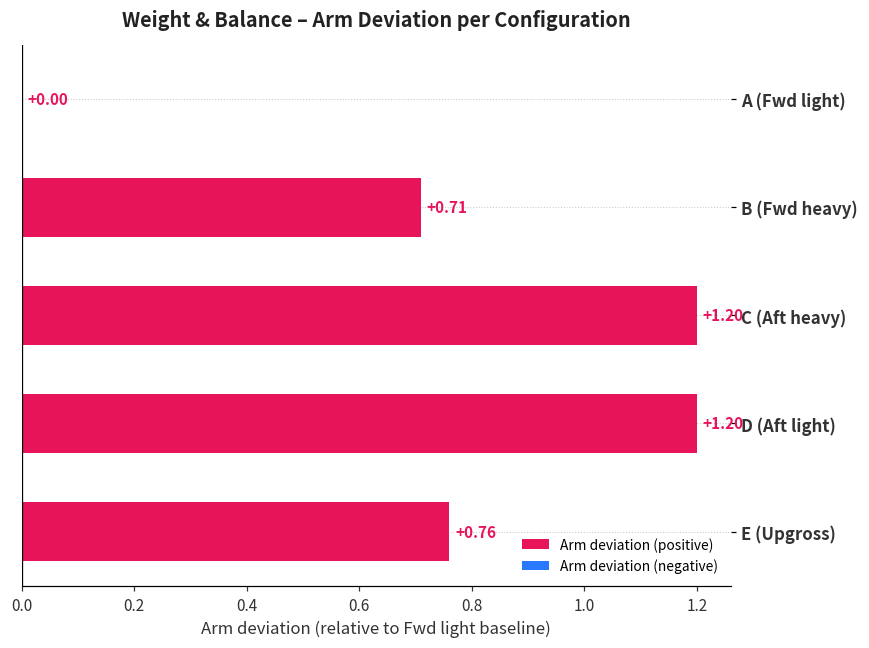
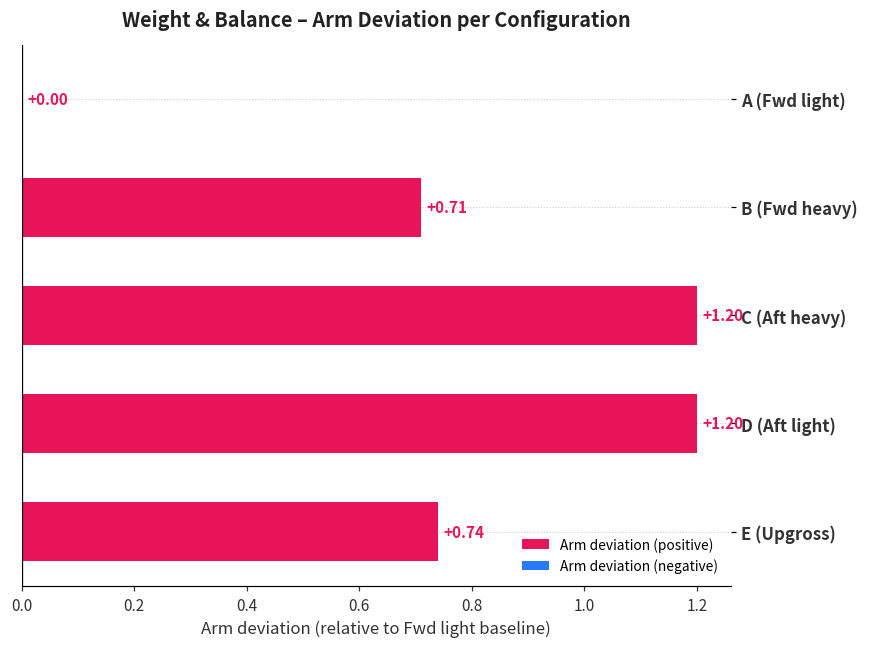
E (Upgross): +0.76 -> +0.74
